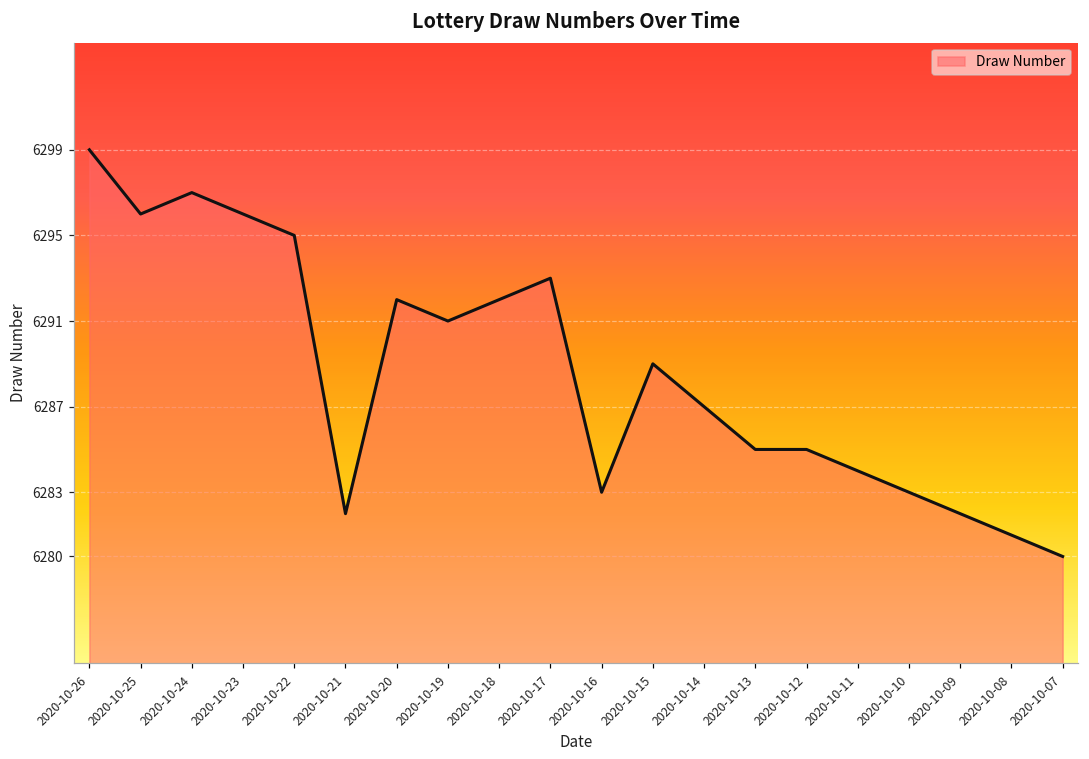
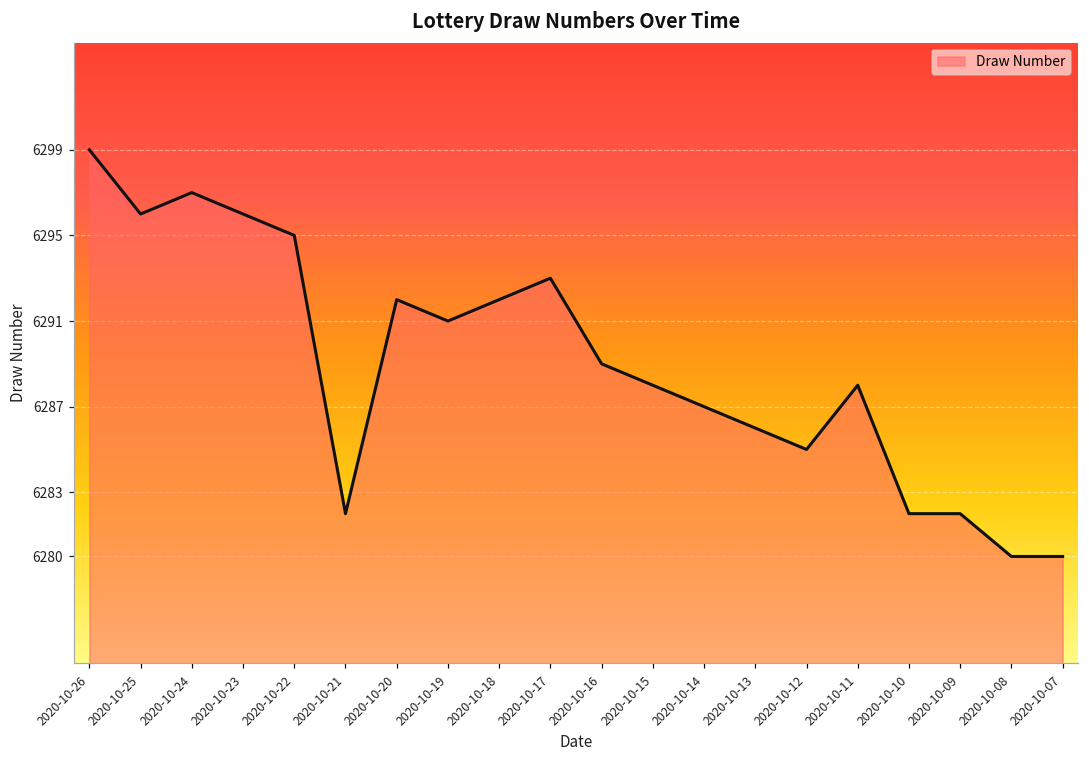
2020-10-16: 6283 -> 6289
2020-10-15: 6289 -> 6288
2020-10-13: 6285 -> 6286
2020-10-11: 6284 -> 6288
2020-10-10: 6283 -> 6282
2020-10-08: 6281 -> 6280
